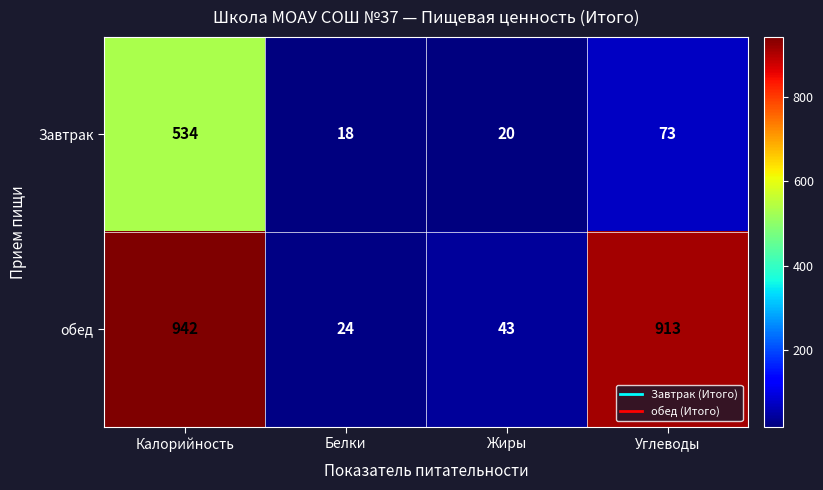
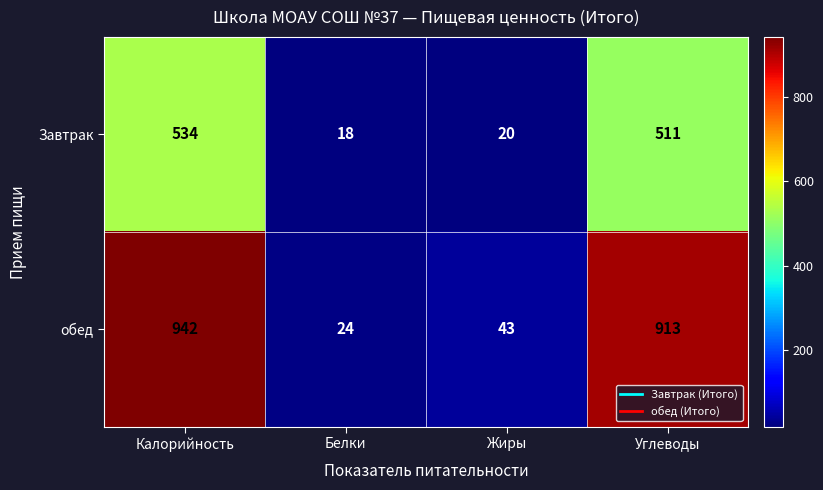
Завтрак, Углеводы: 73 -> 511
